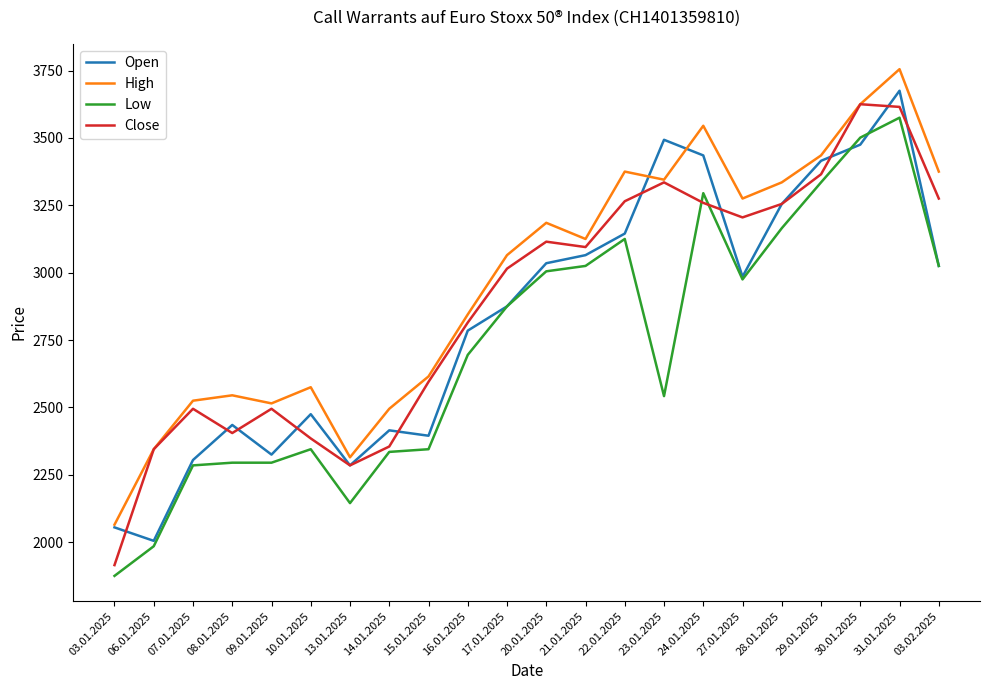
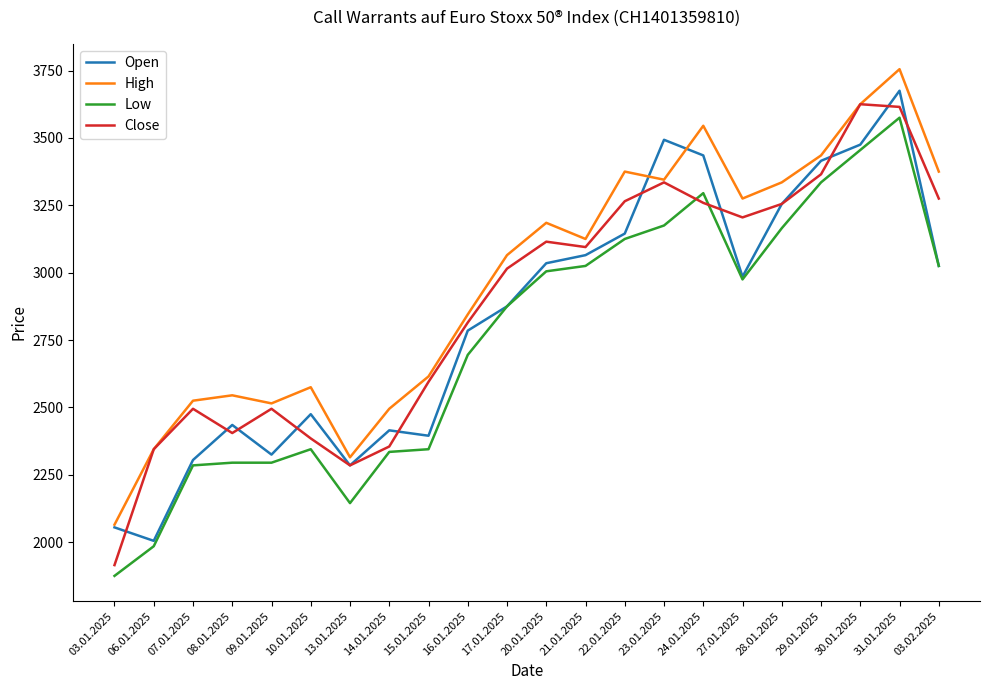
Low, 23.01.2025: 2540 -> 3180
Low, 30.01.2025: 3500 -> 3460
